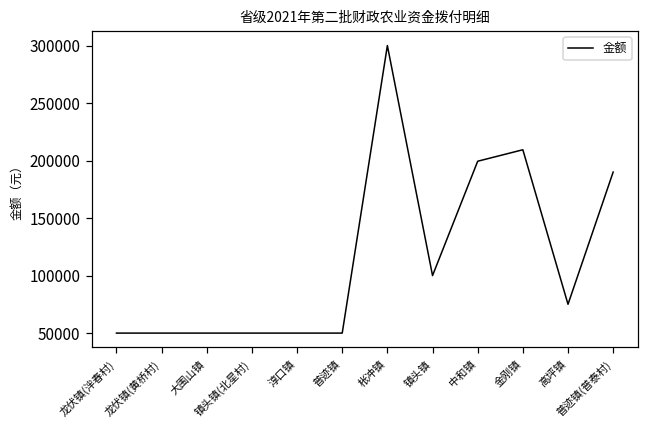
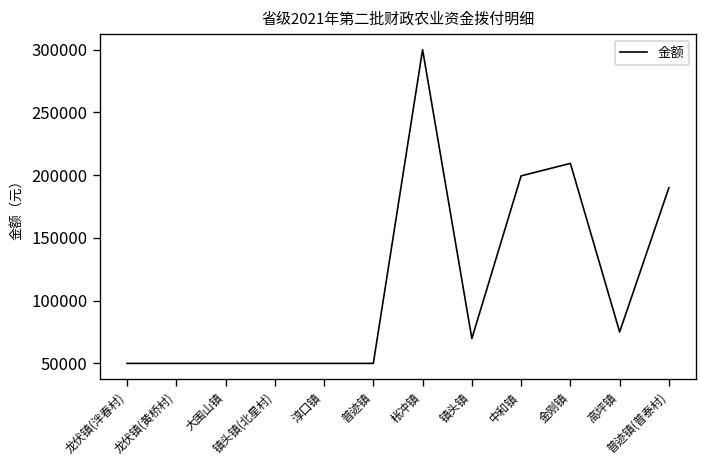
镇头镇: 100000 -> 70000
